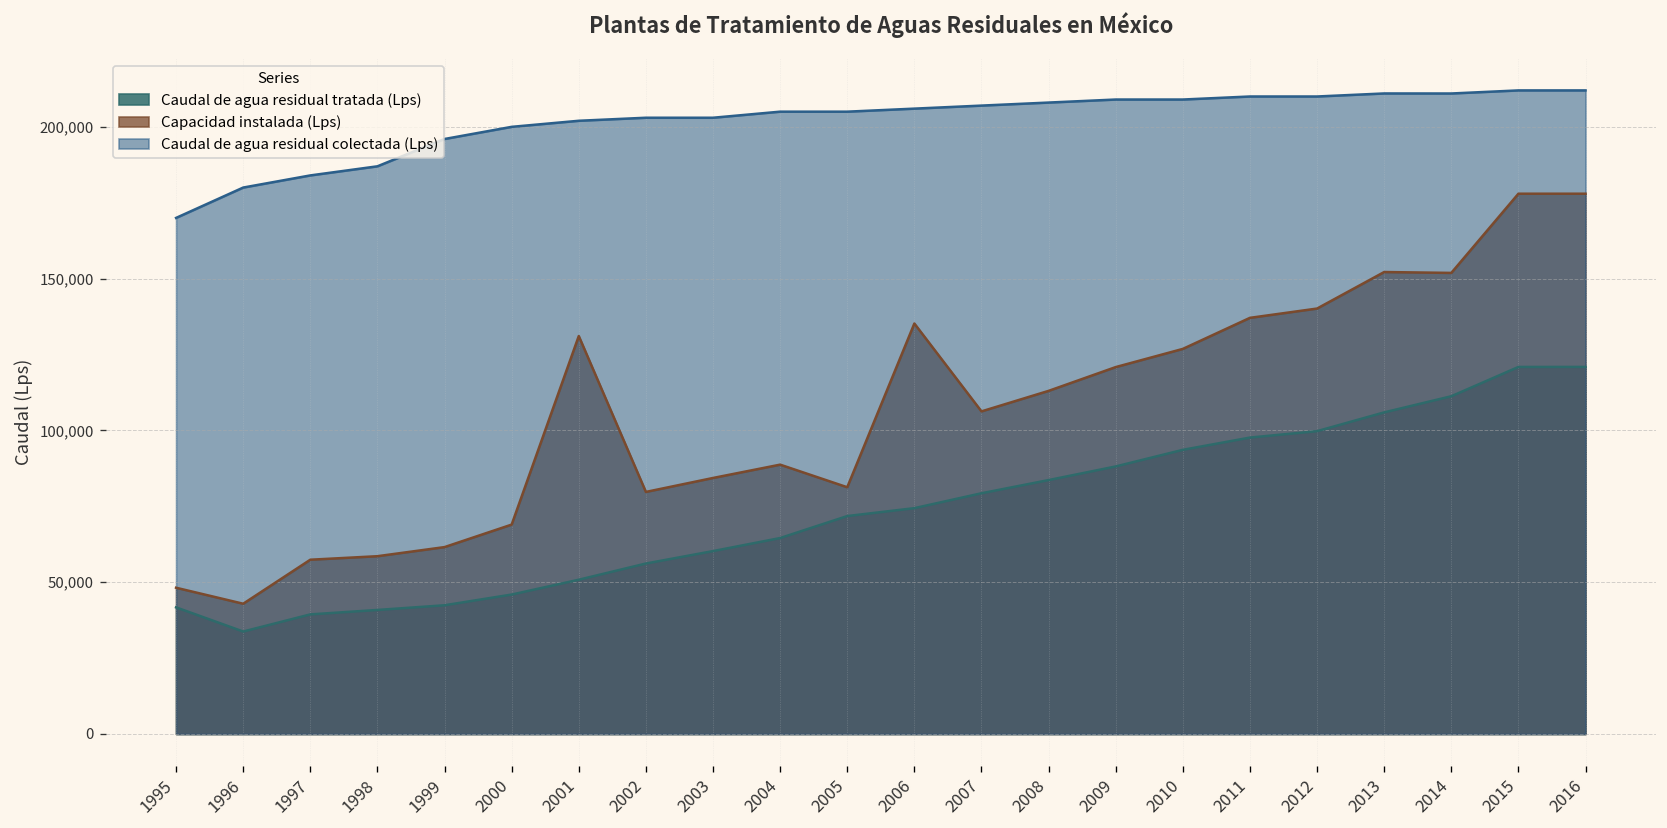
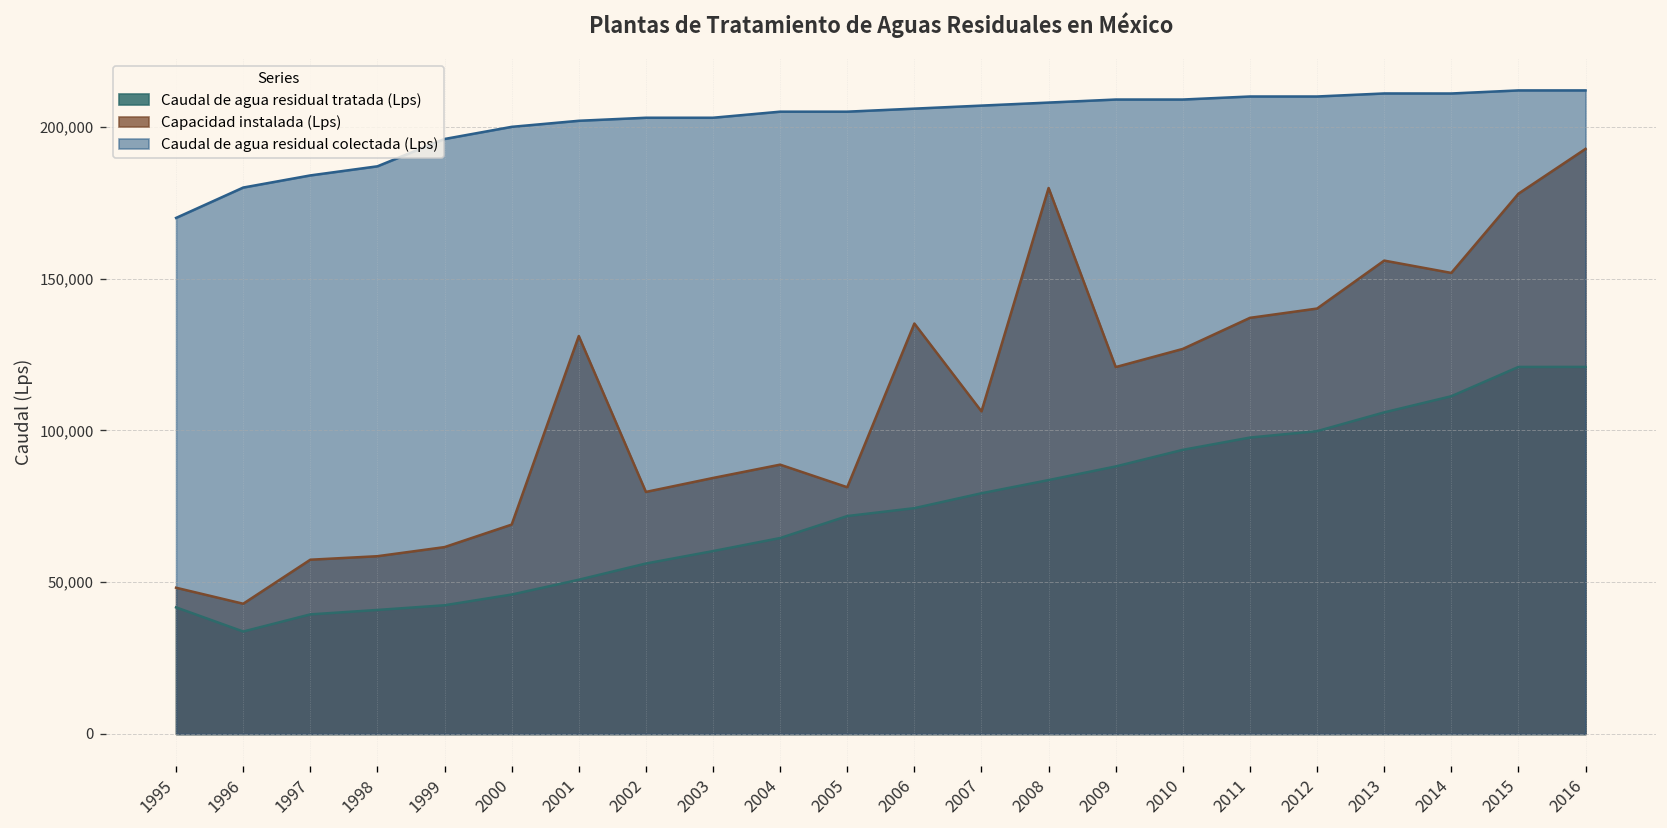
Capacidad instalada (Lps), 2008: 113,000 -> 180,000
Capacidad instalada (Lps), 2013: 152,000 -> 156,000
Capacidad instalada (Lps), 2016: 178,000 -> 193,000
